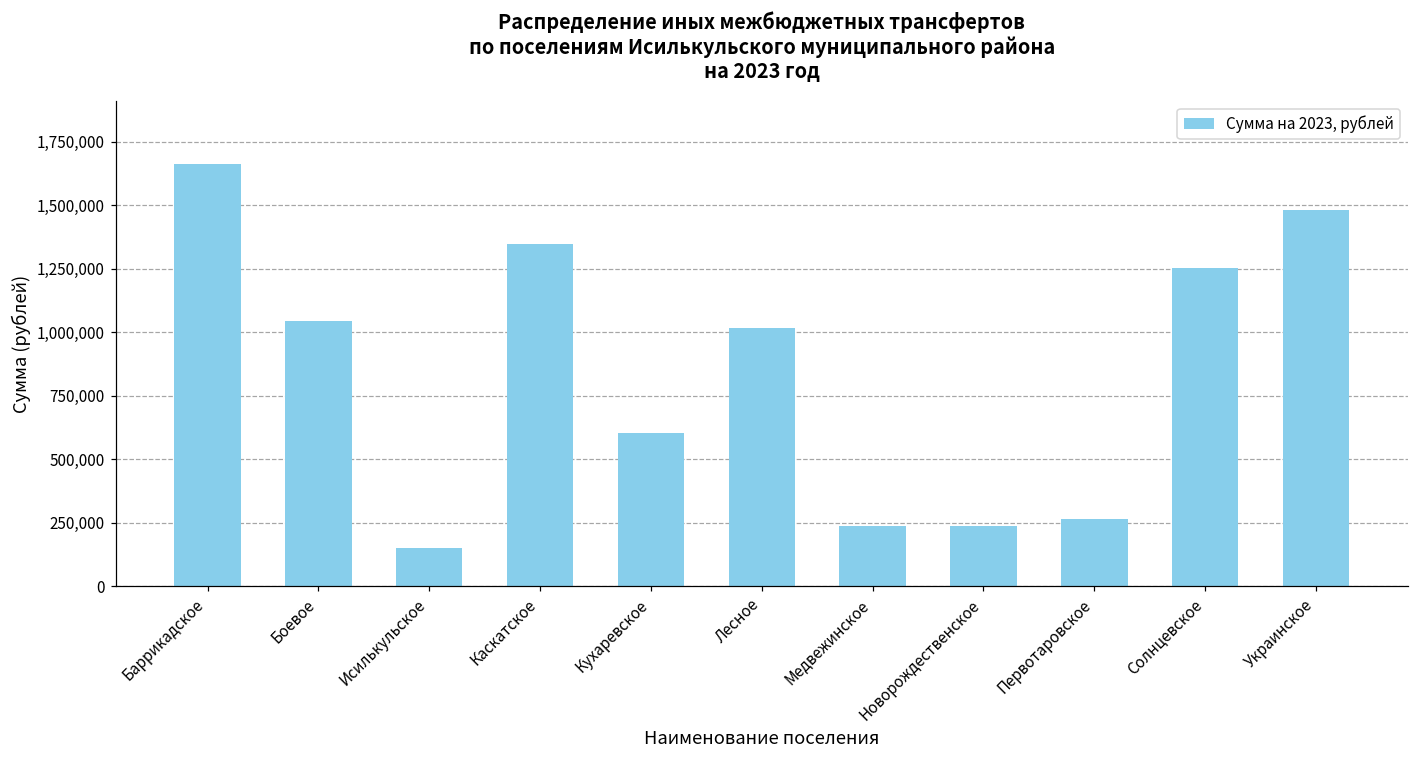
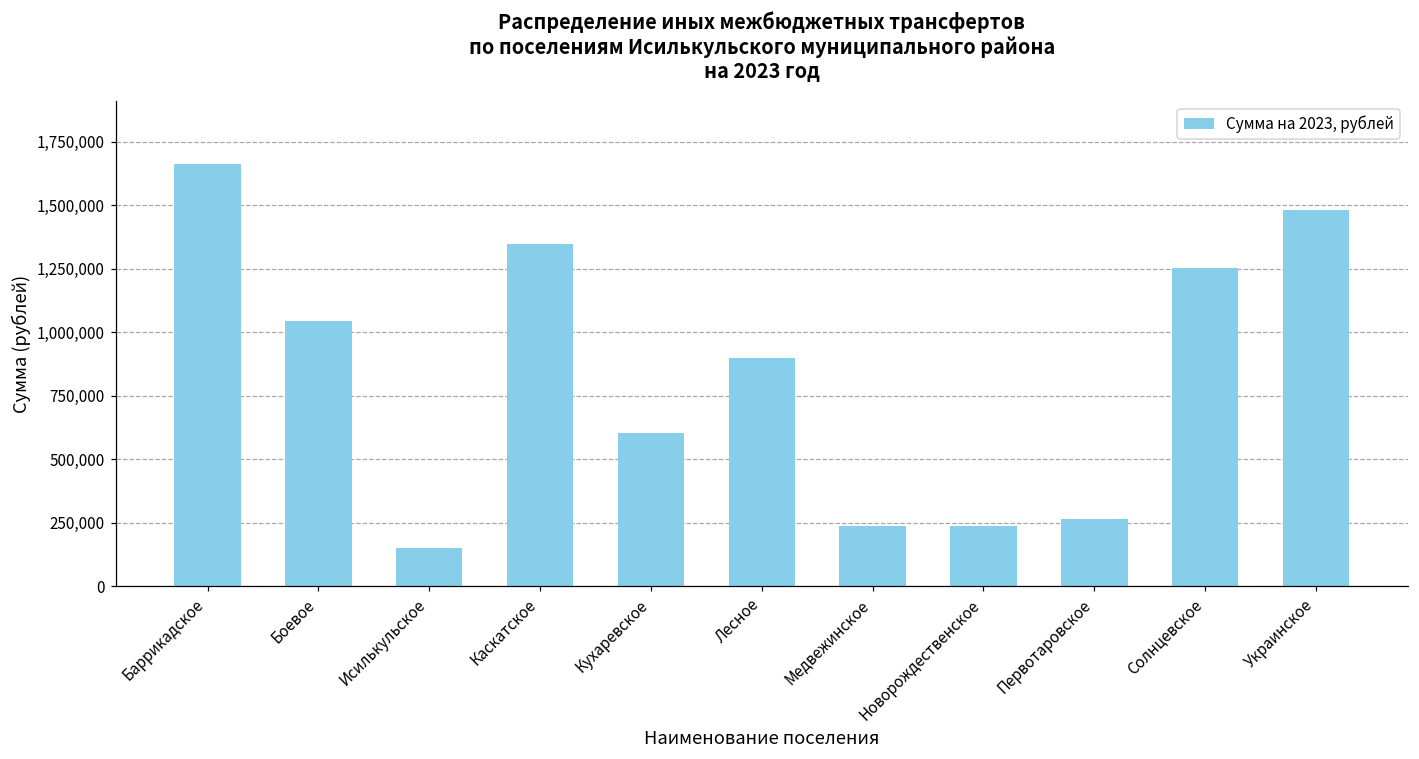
Лесное: 1,020,000 -> 900,000
